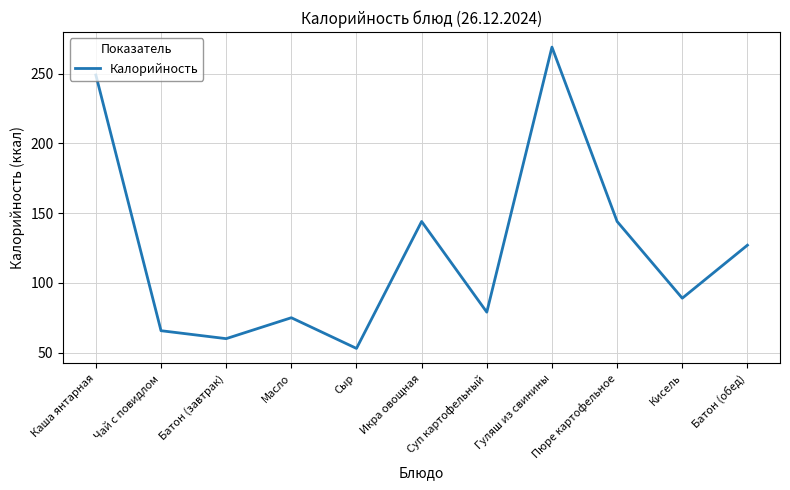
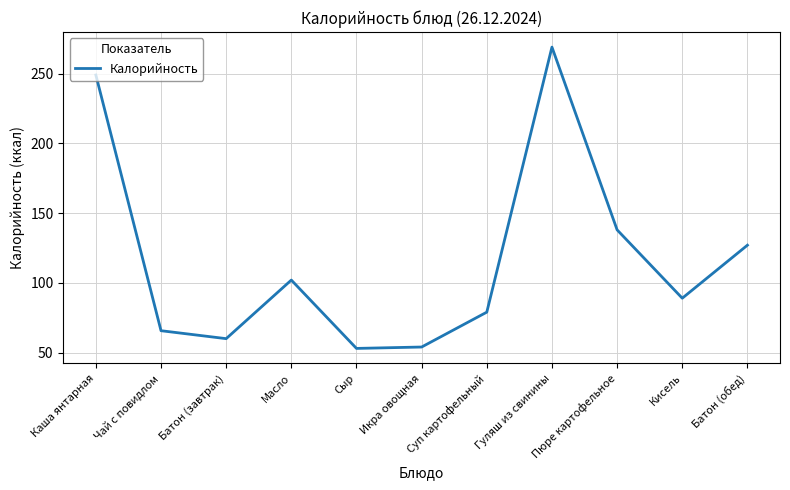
Масло: 75 -> 102
Икра овощная: 144 -> 54
Пюре картофельное: 144 -> 138
